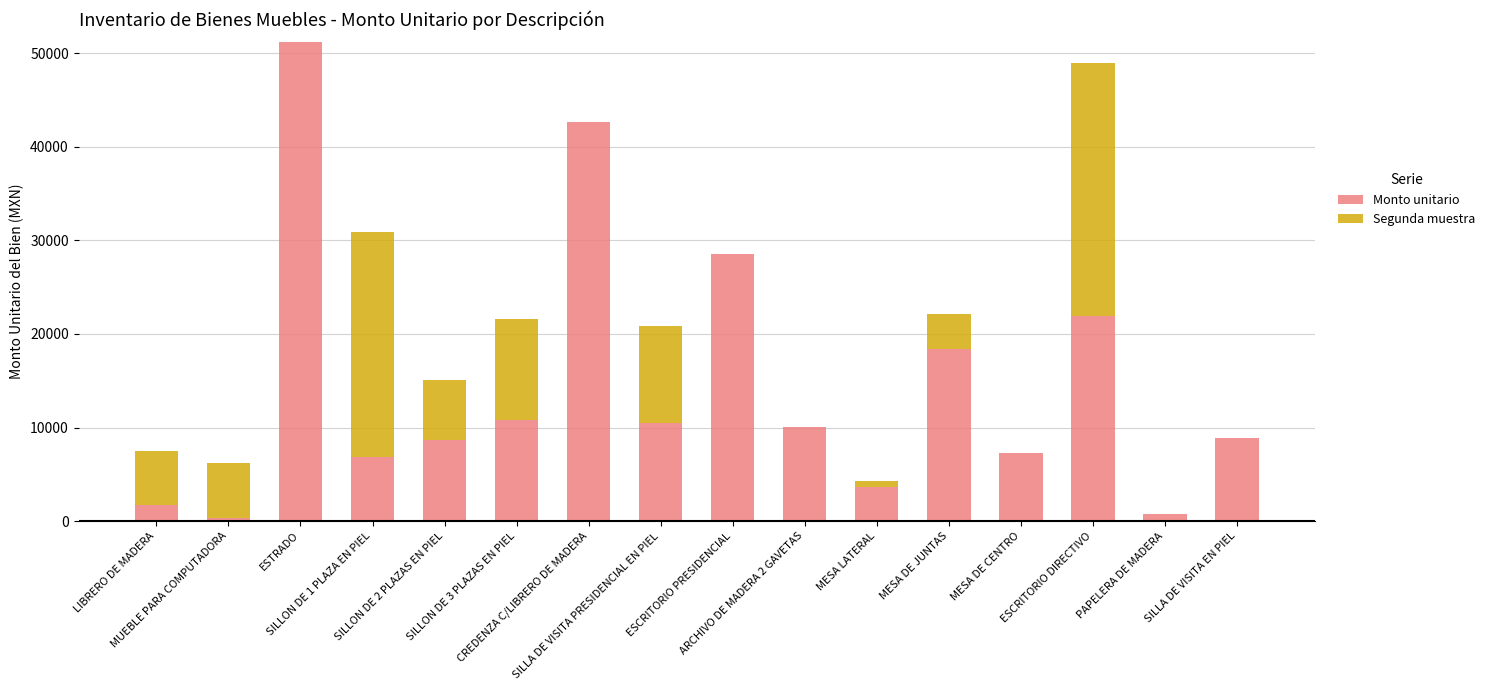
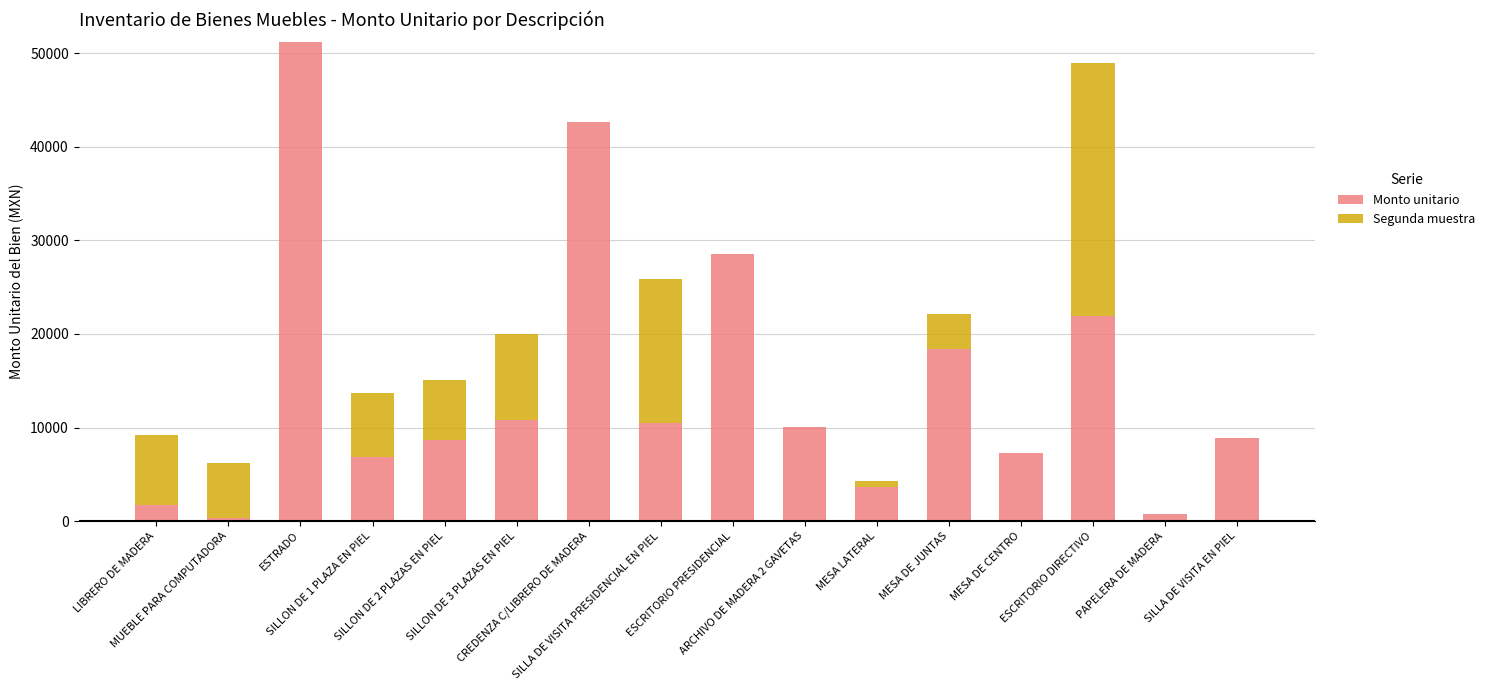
Segunda muestra, LIBRERO DE MADERA: 6000 -> 8000
Segunda muestra, SILLON DE 1 PLAZA EN PIEL: 24000 -> 7000
Segunda muestra, SILLON DE 3 PLAZAS EN PIEL: 11000 -> 9000
Segunda muestra, SILLA DE VISITA PRESIDENCIAL EN PIEL: 10000 -> 15000
